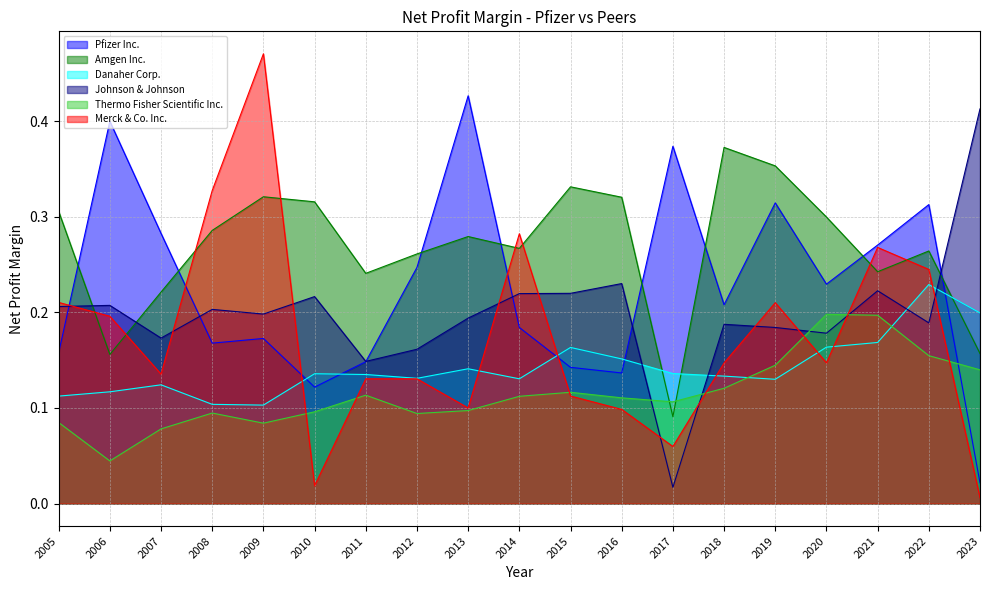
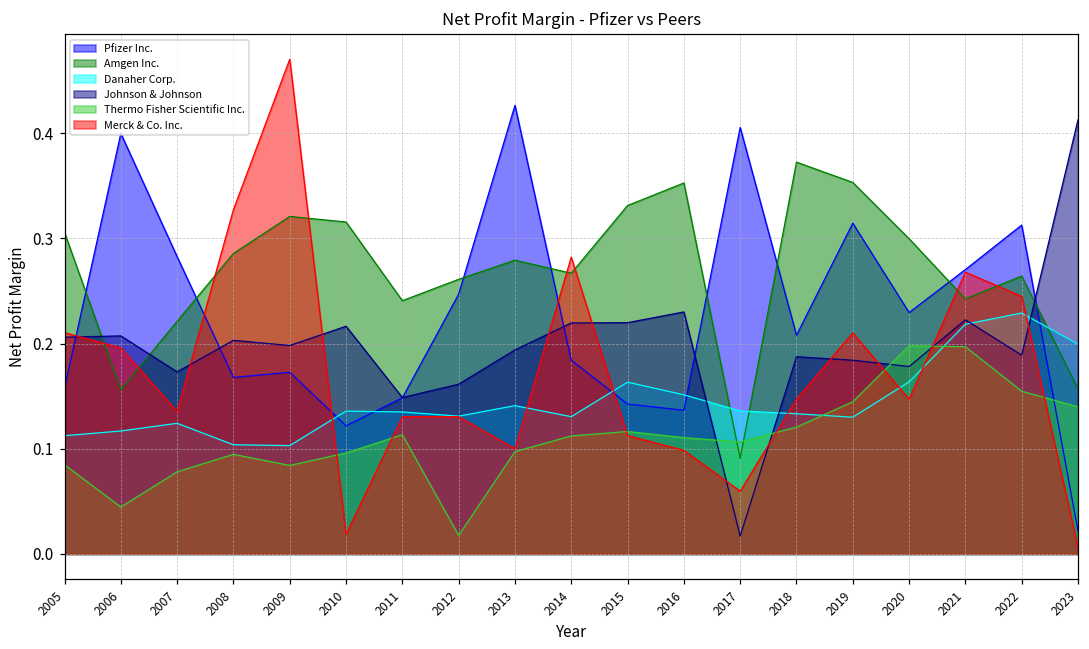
Thermo Fisher Scientific Inc., 2012: 0.09 -> 0.02
Amgen Inc., 2016: 0.32 -> 0.35
Pfizer Inc., 2017: 0.37 -> 0.41
Danaher Corp., 2021: 0.17 -> 0.22
